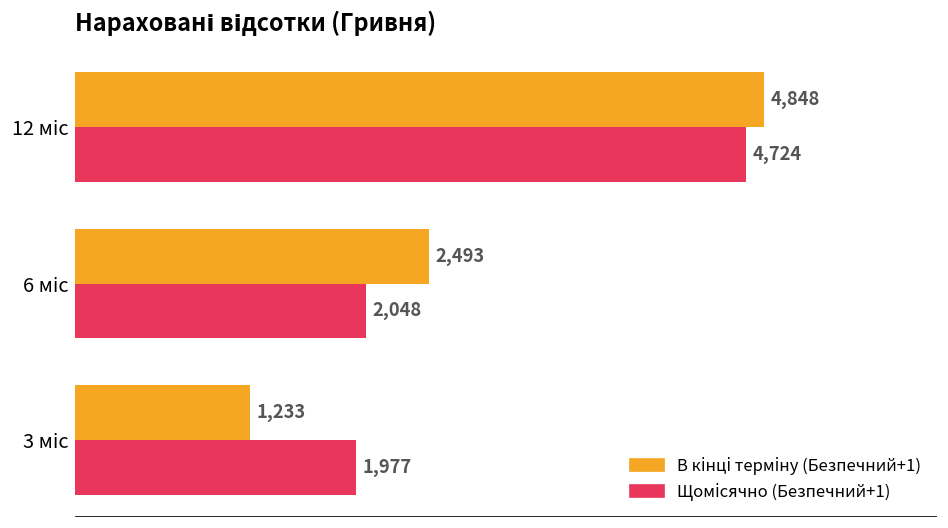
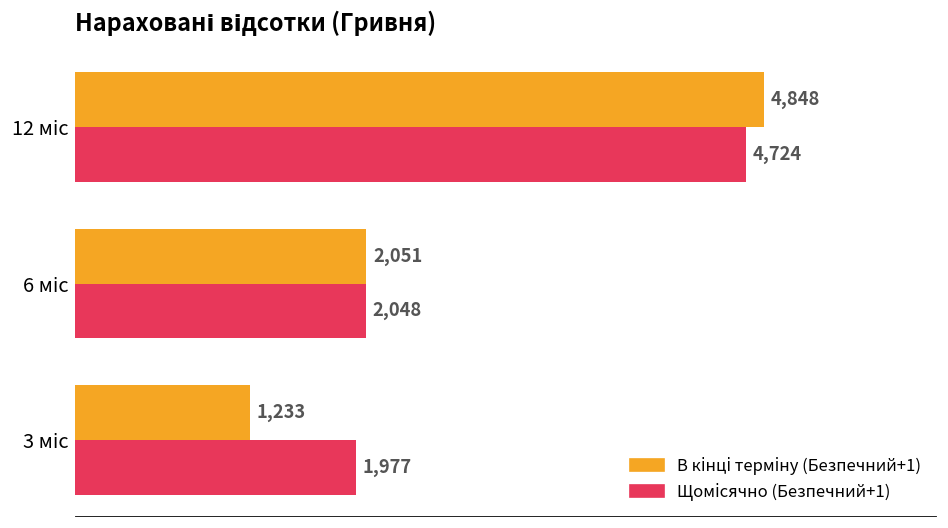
В кінці терміну (Безпечний+1), 6 міс: 2,493 -> 2,051
